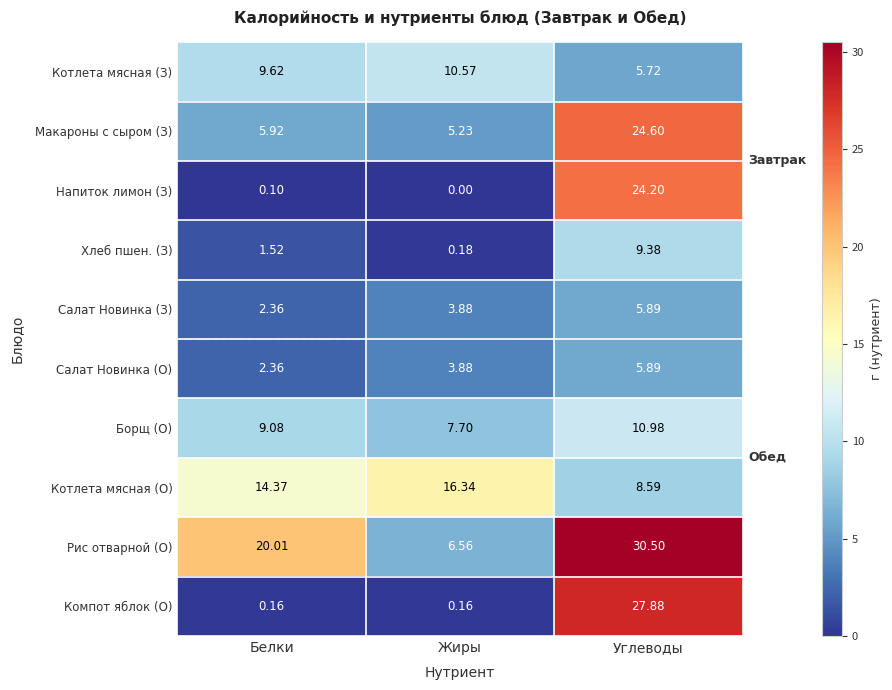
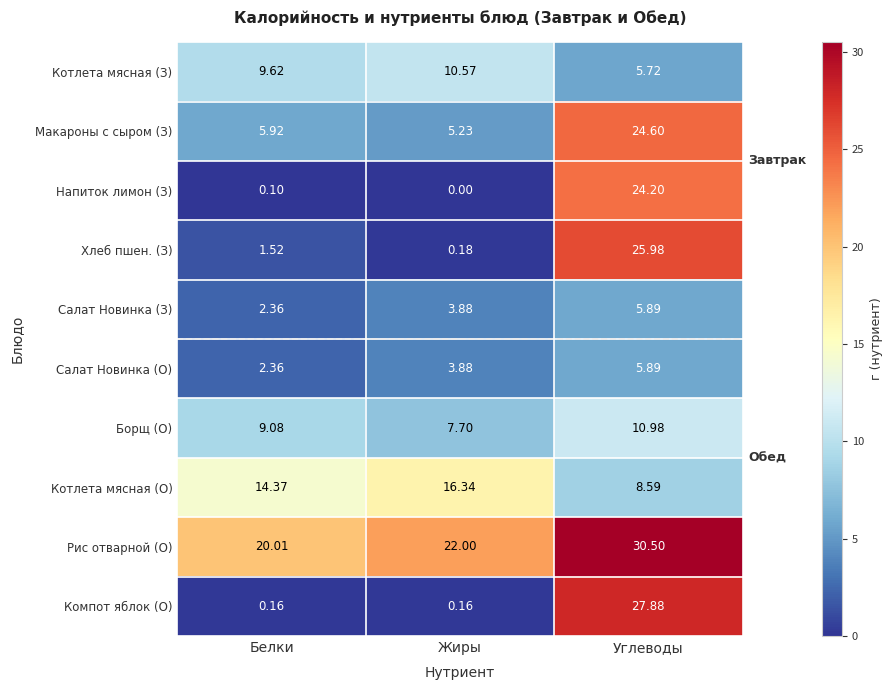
Хлеб пшен. (З), Углеводы: 9.38 -> 25.98
Рис отварной (О), Жиры: 6.56 -> 22.00
